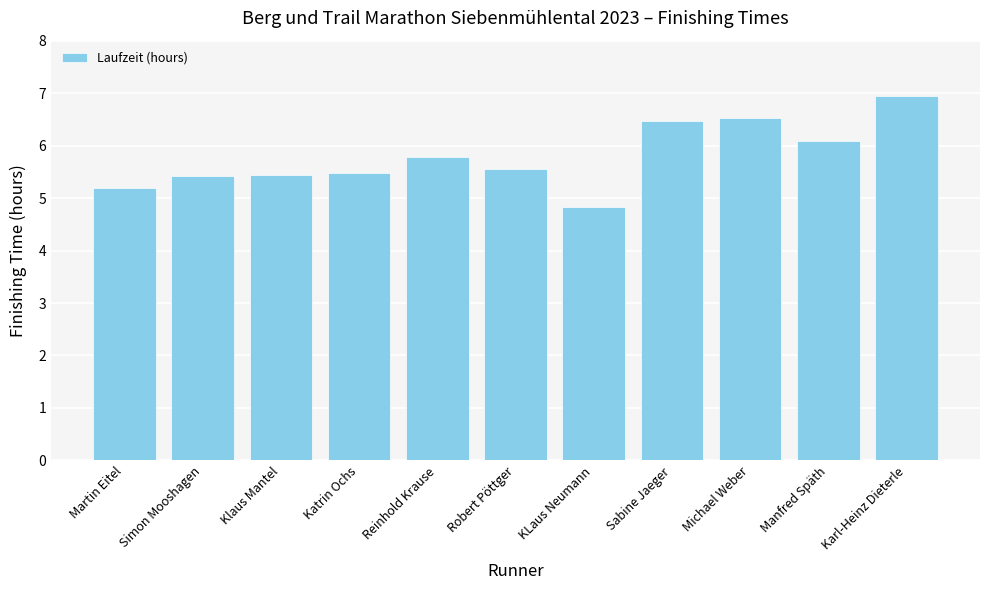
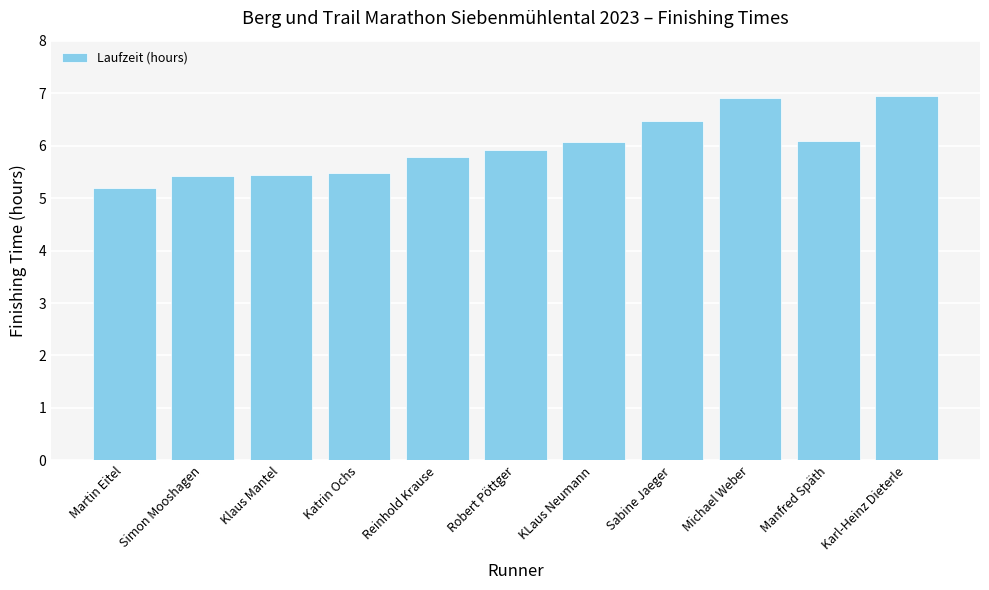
Robert Pöttger: 5.5 -> 5.9
KLaus Neumann: 4.8 -> 6.1
Michael Weber: 6.5 -> 6.9
